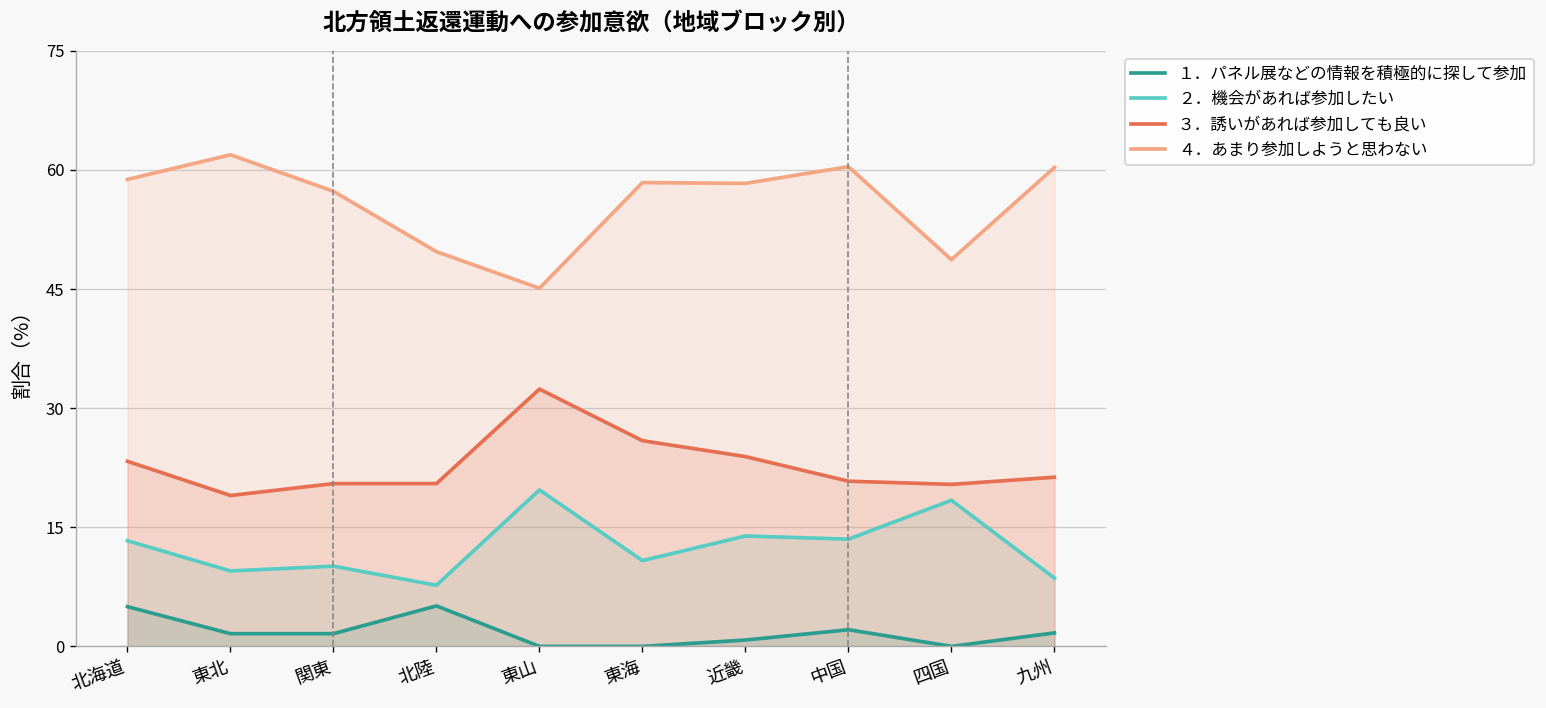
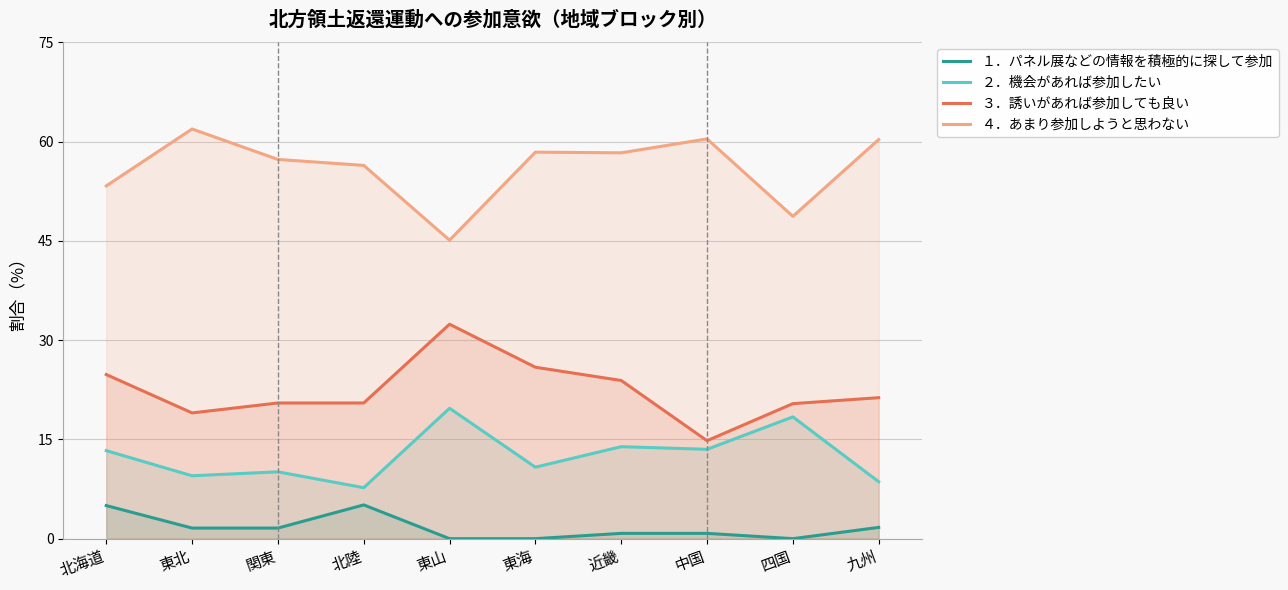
３．誘いがあれば参加しても良い, 北海道: 23 -> 25
４．あまり参加しようと思わない, 北海道: 59 -> 53
４．あまり参加しようと思わない, 北陸: 50 -> 56
１．パネル展などの情報を積極的に探して参加, 中国: 2 -> 1
３．誘いがあれば参加しても良い, 中国: 21 -> 15
